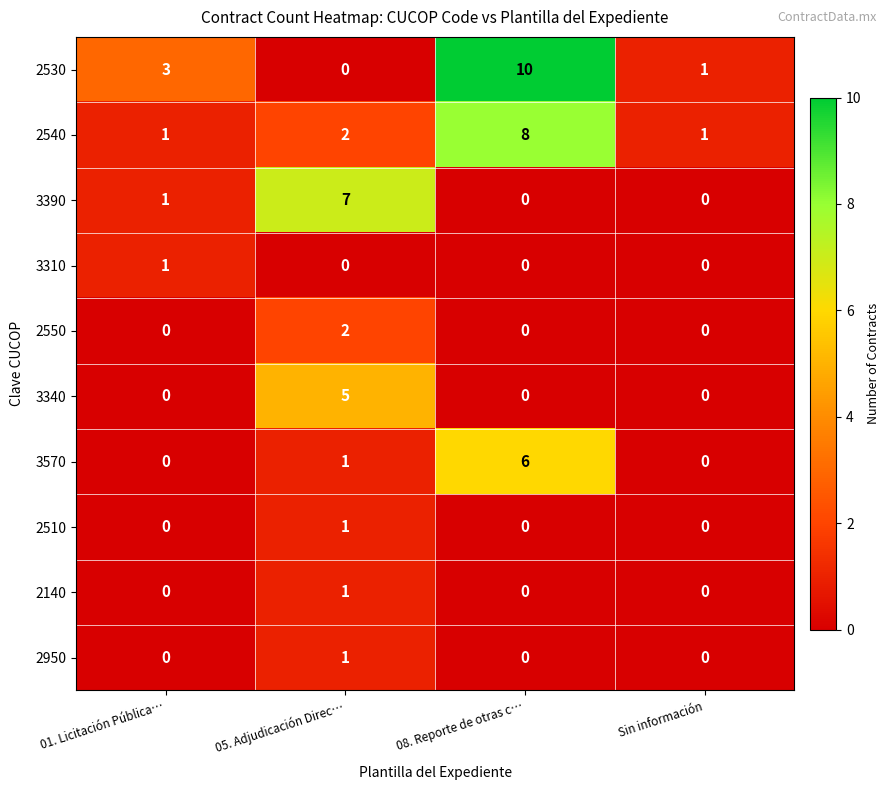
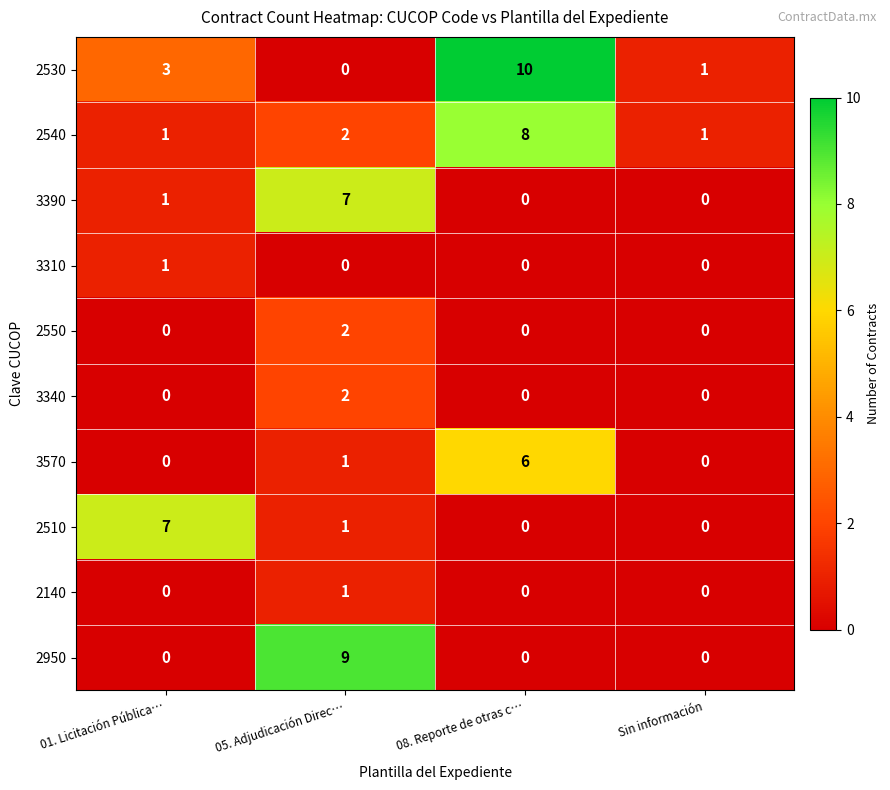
3340, 05. Adjudicación Direc…: 5 -> 2
2510, 01. Licitación Pública…: 0 -> 7
2950, 05. Adjudicación Direc…: 1 -> 9
